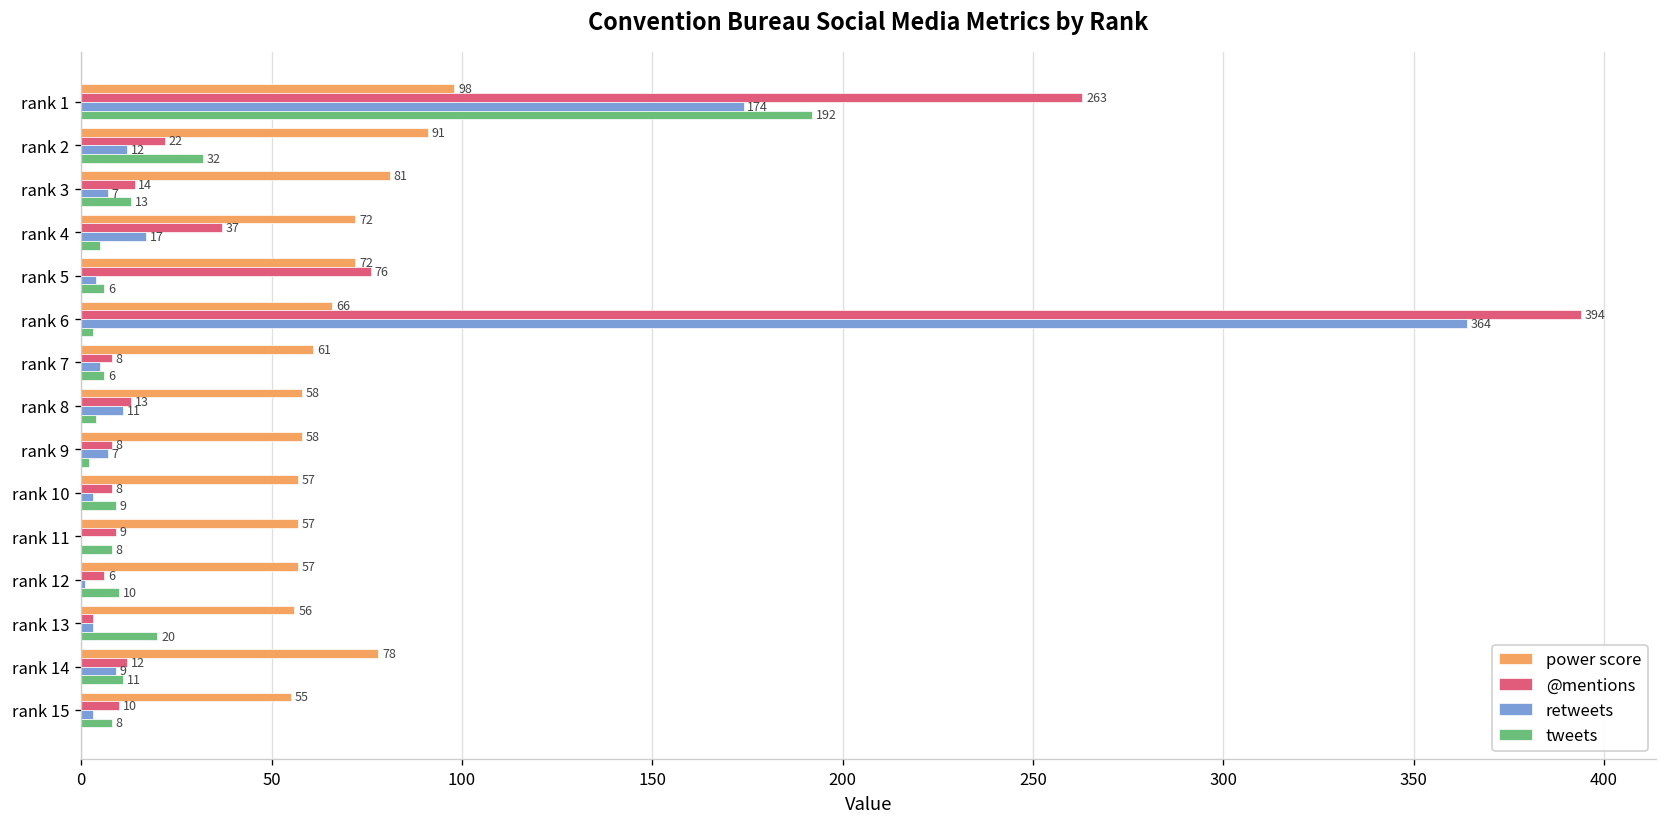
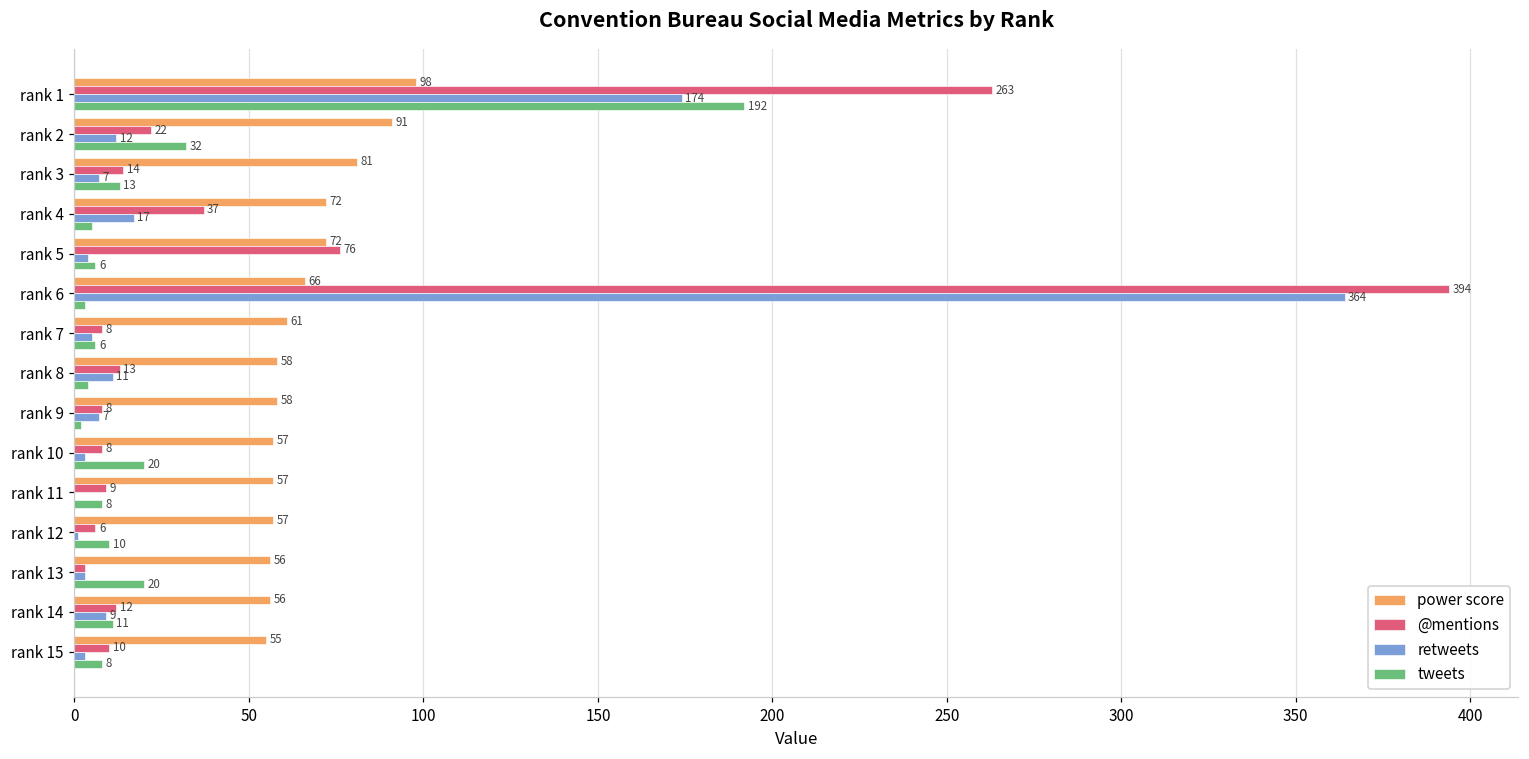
tweets, rank 10: 9 -> 20
power score, rank 14: 78 -> 56
